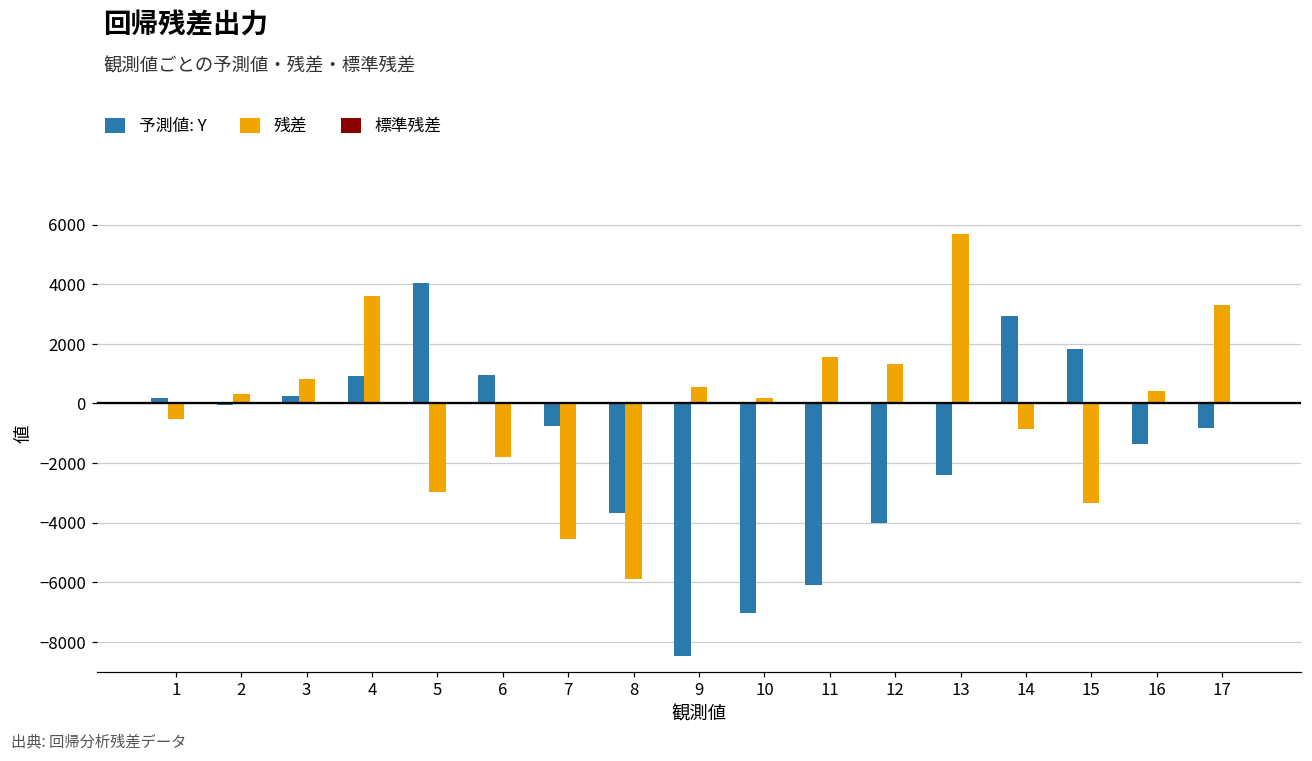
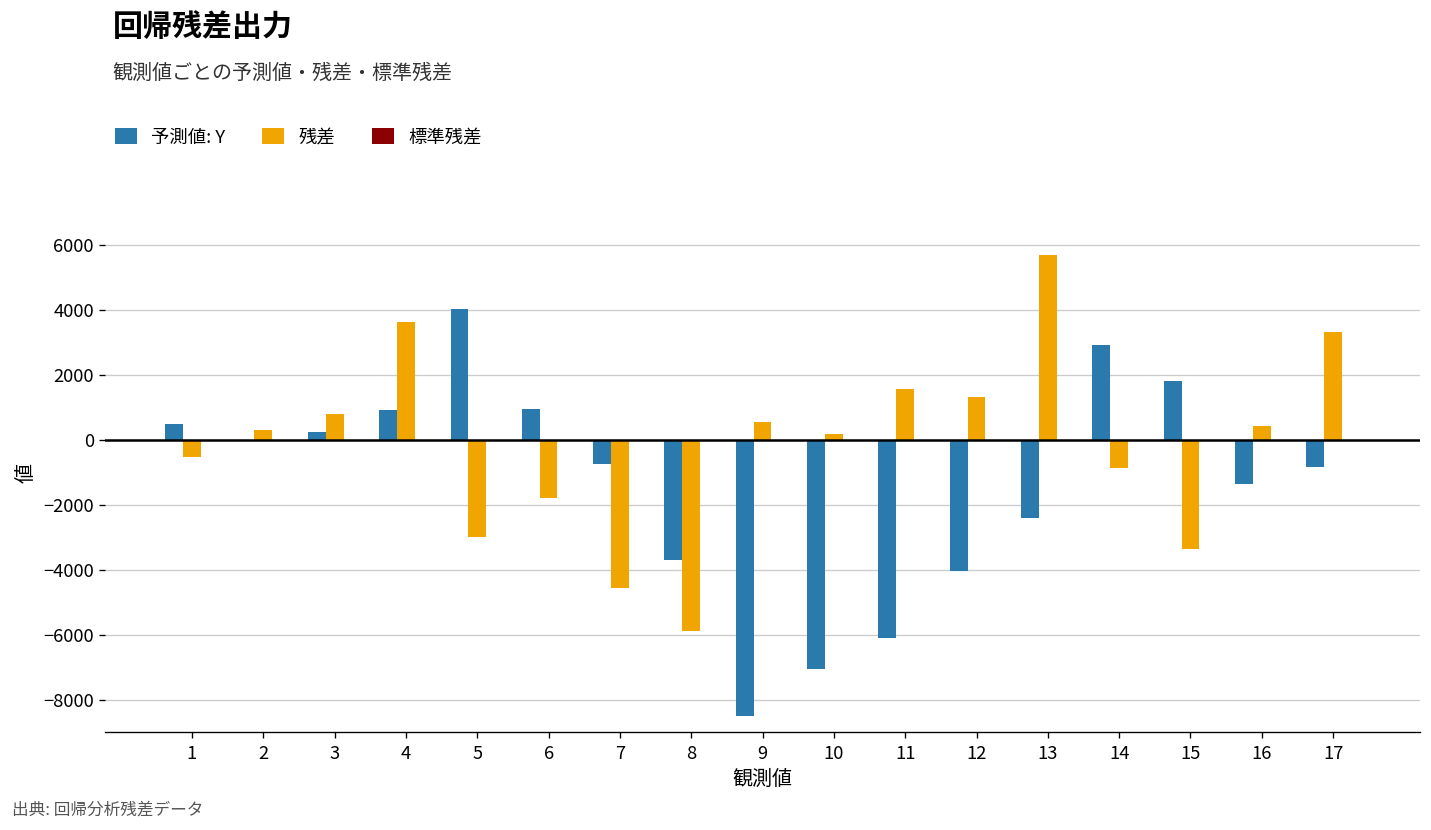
予測値: Y, 1: 200 -> 500
